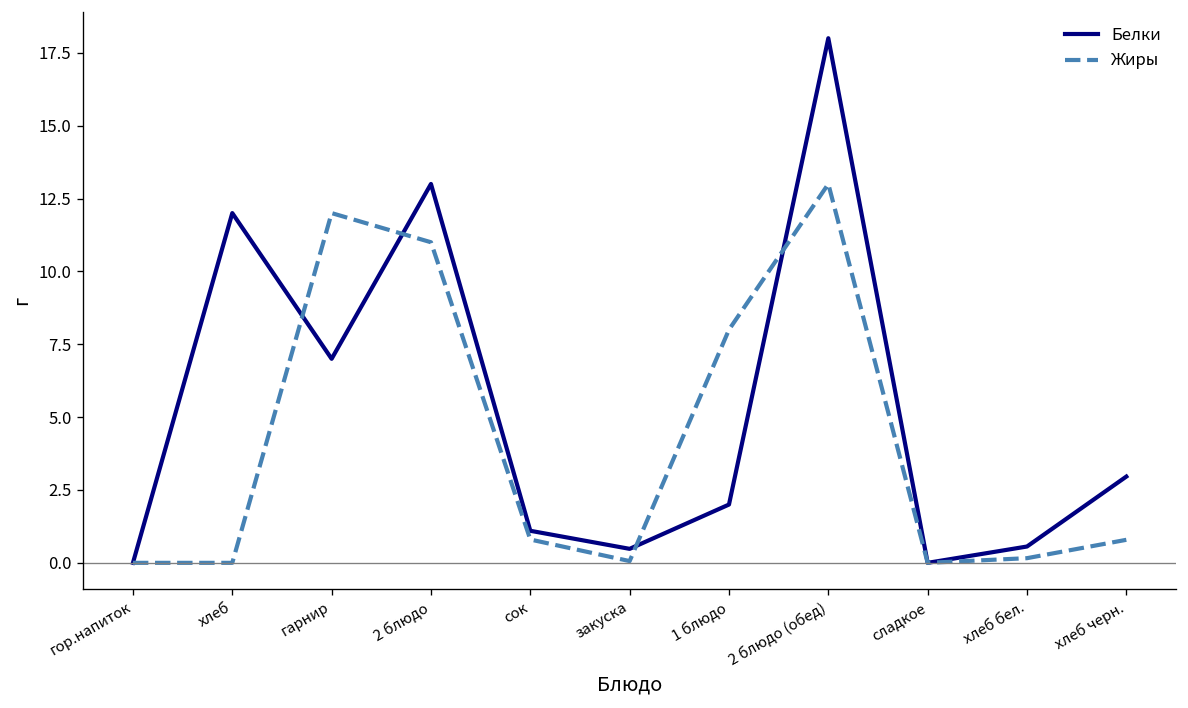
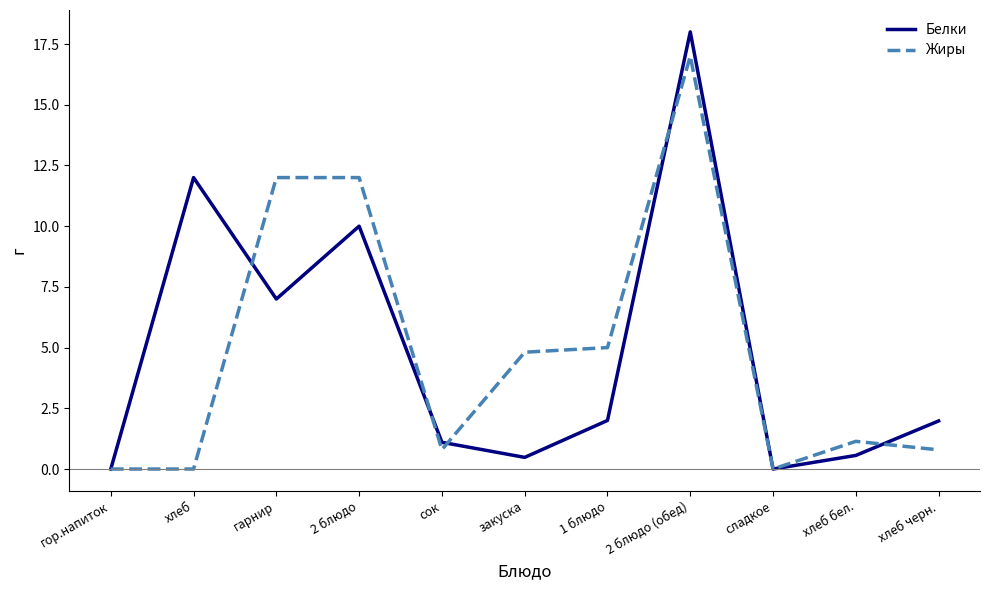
Белки, 2 блюдо: 13 -> 10
Жиры, 2 блюдо: 11 -> 12
Жиры, закуска: 0.1 -> 4.8
Жиры, 1 блюдо: 8 -> 5
Жиры, 2 блюдо (обед): 13 -> 17
Жиры, хлеб бел.: 0.2 -> 1.1
Белки, хлеб черн.: 3.0 -> 2.0
